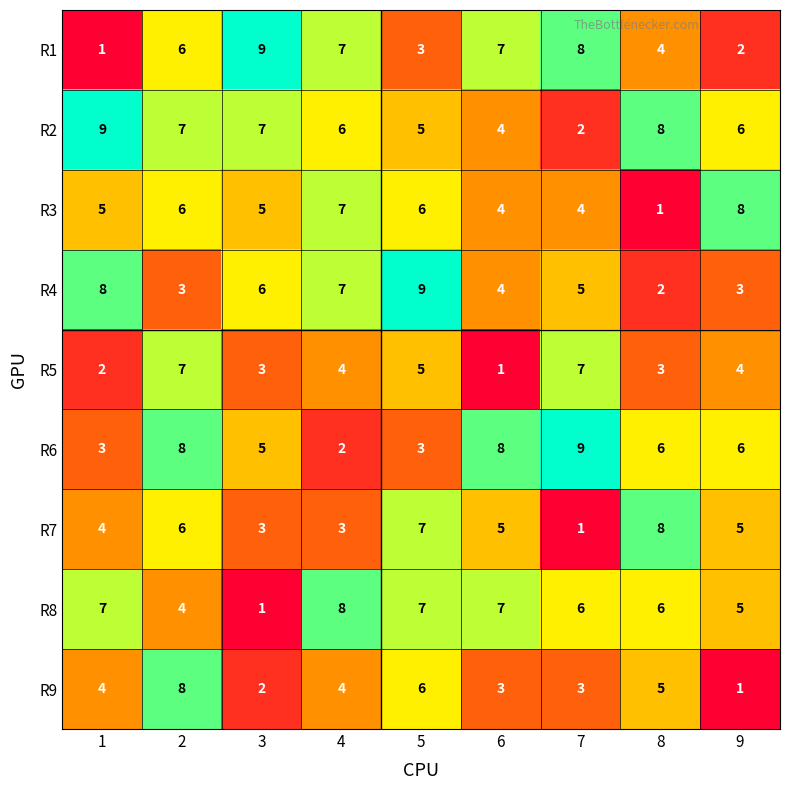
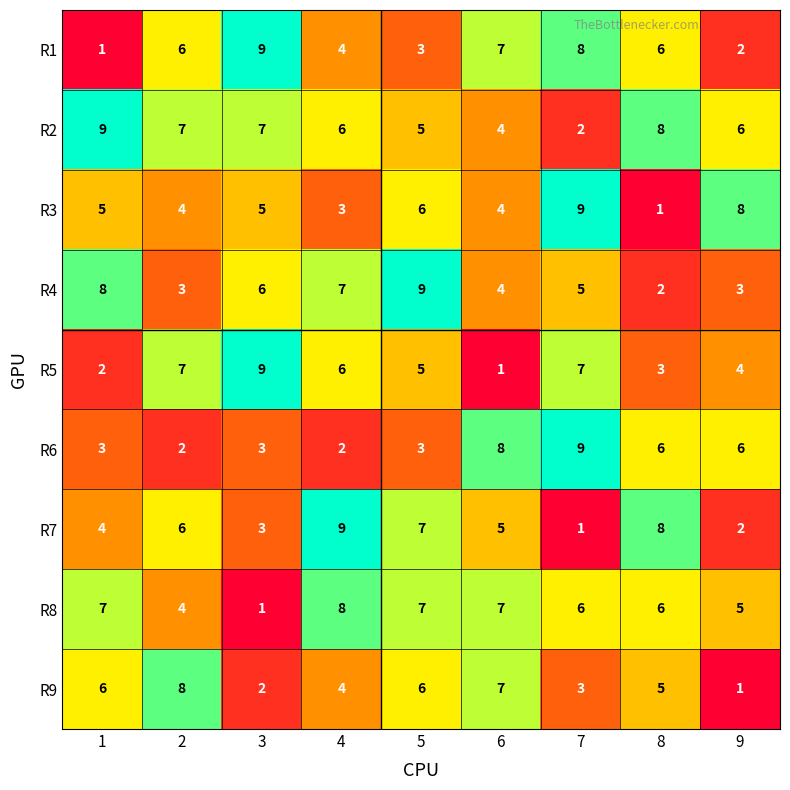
R1, 4: 7 -> 4
R1, 8: 4 -> 6
R3, 2: 6 -> 4
R3, 4: 7 -> 3
R3, 7: 4 -> 9
R5, 3: 3 -> 9
R5, 4: 4 -> 6
R6, 2: 8 -> 2
R6, 3: 5 -> 3
R7, 4: 3 -> 9
R7, 9: 5 -> 2
R9, 1: 4 -> 6
R9, 6: 3 -> 7
